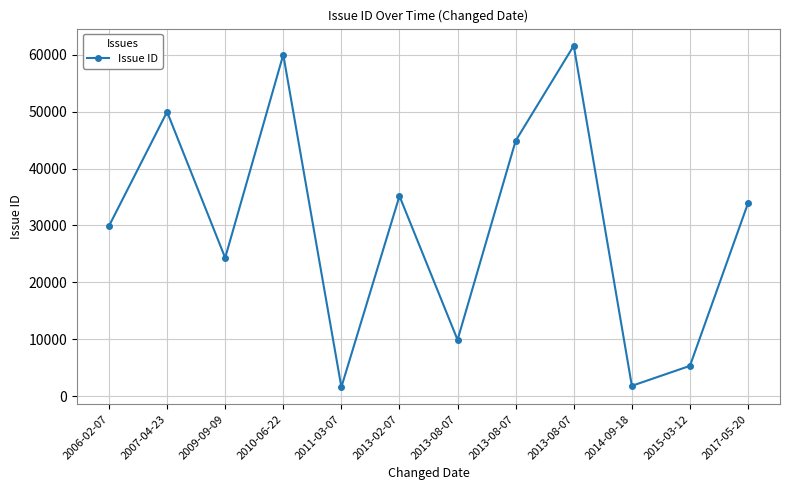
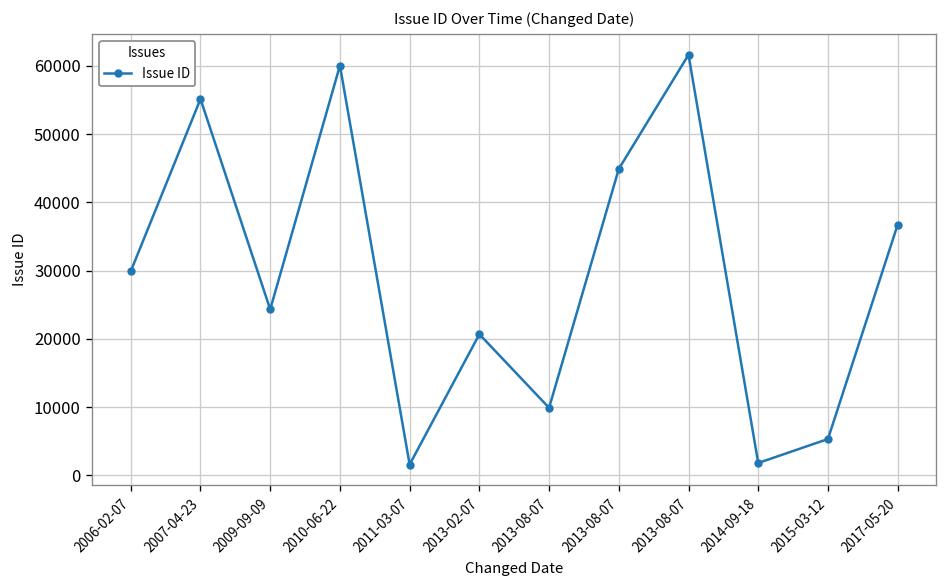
2007-04-23: 50000 -> 55000
2013-02-07: 35000 -> 21000
2017-05-20: 34000 -> 37000
